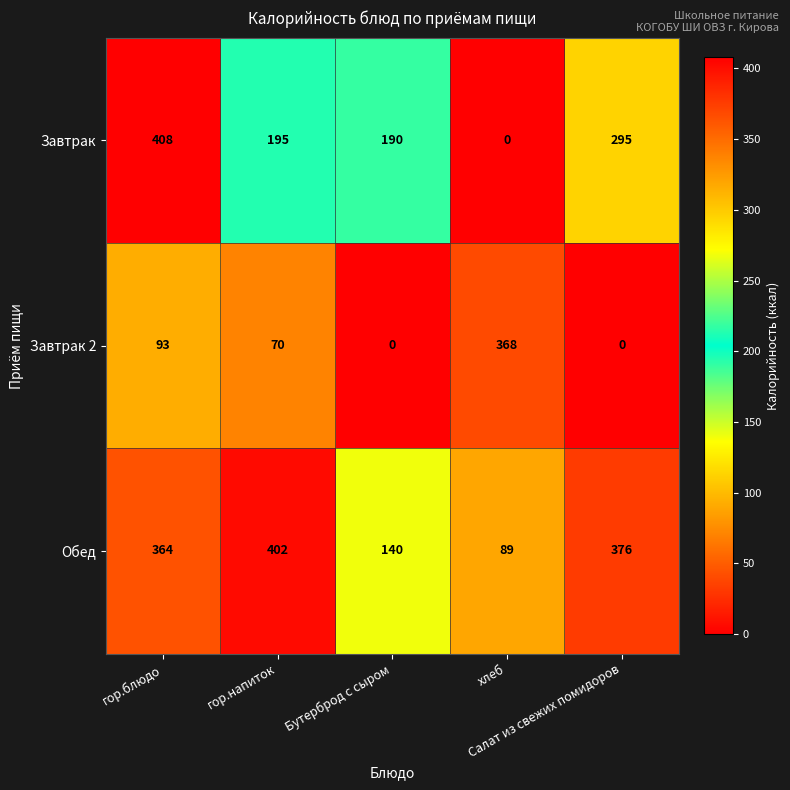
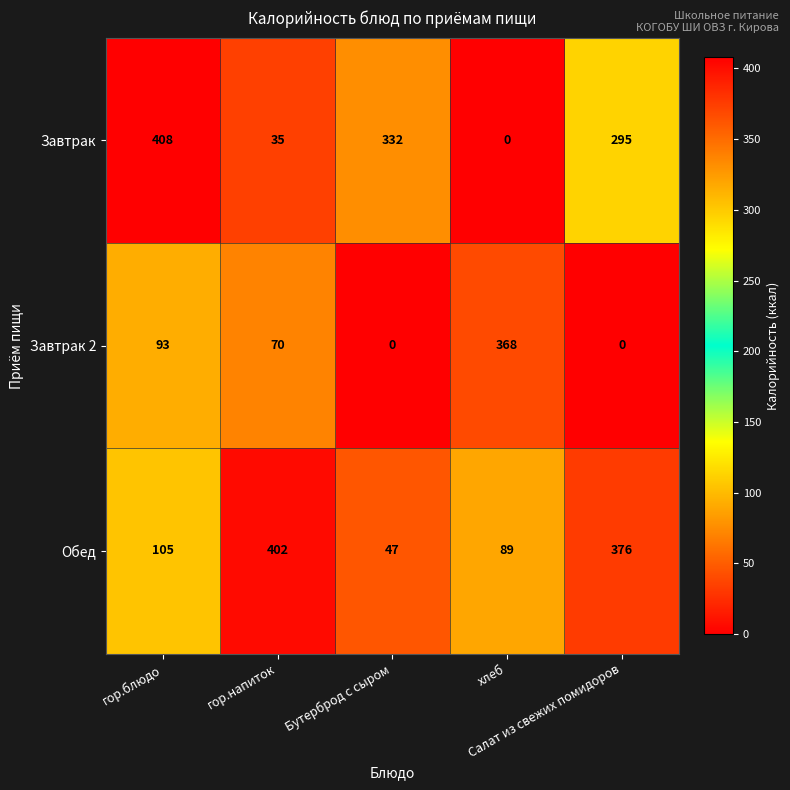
Завтрак, гор.напиток: 195 -> 35
Завтрак, Бутерброд с сыром: 190 -> 332
Обед, гор.блюдо: 364 -> 105
Обед, Бутерброд с сыром: 140 -> 47
